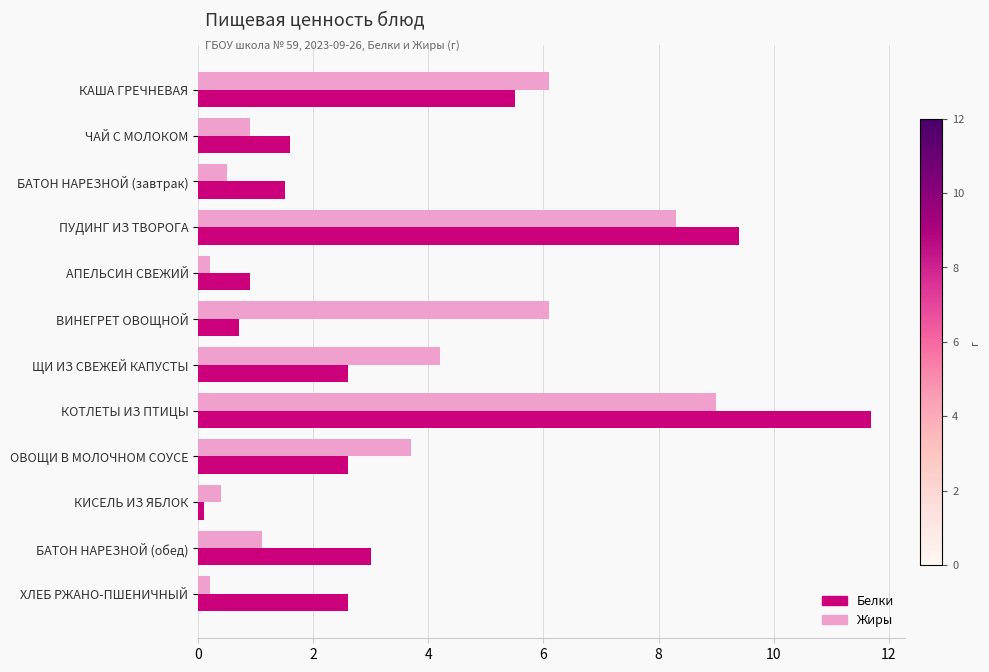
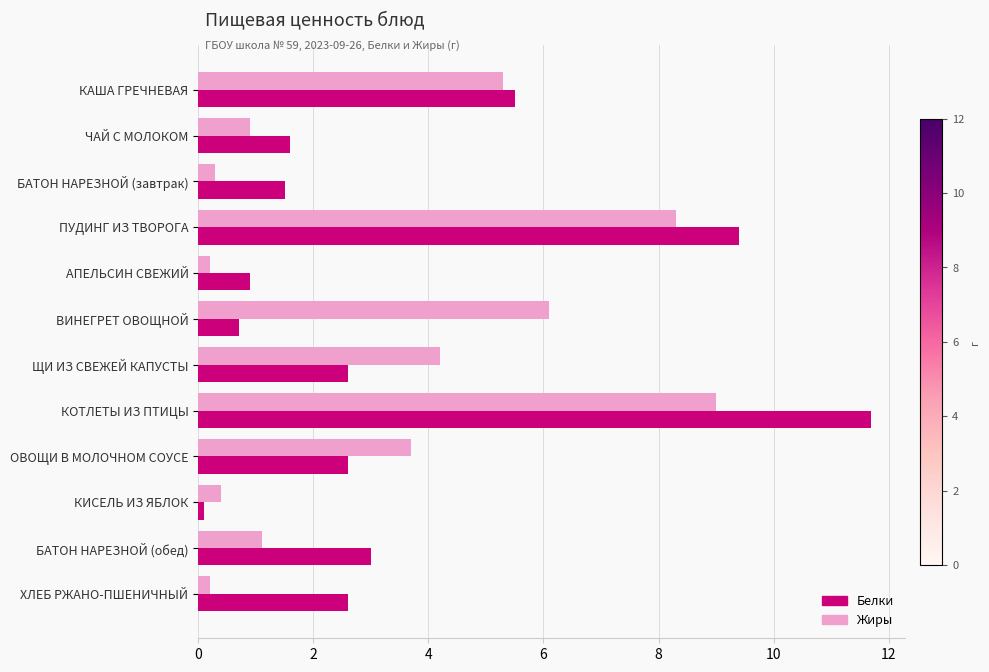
Жиры, КАША ГРЕЧНЕВАЯ: 6.1 -> 5.3
Жиры, БАТОН НАРЕЗНОЙ (завтрак): 0.5 -> 0.3
